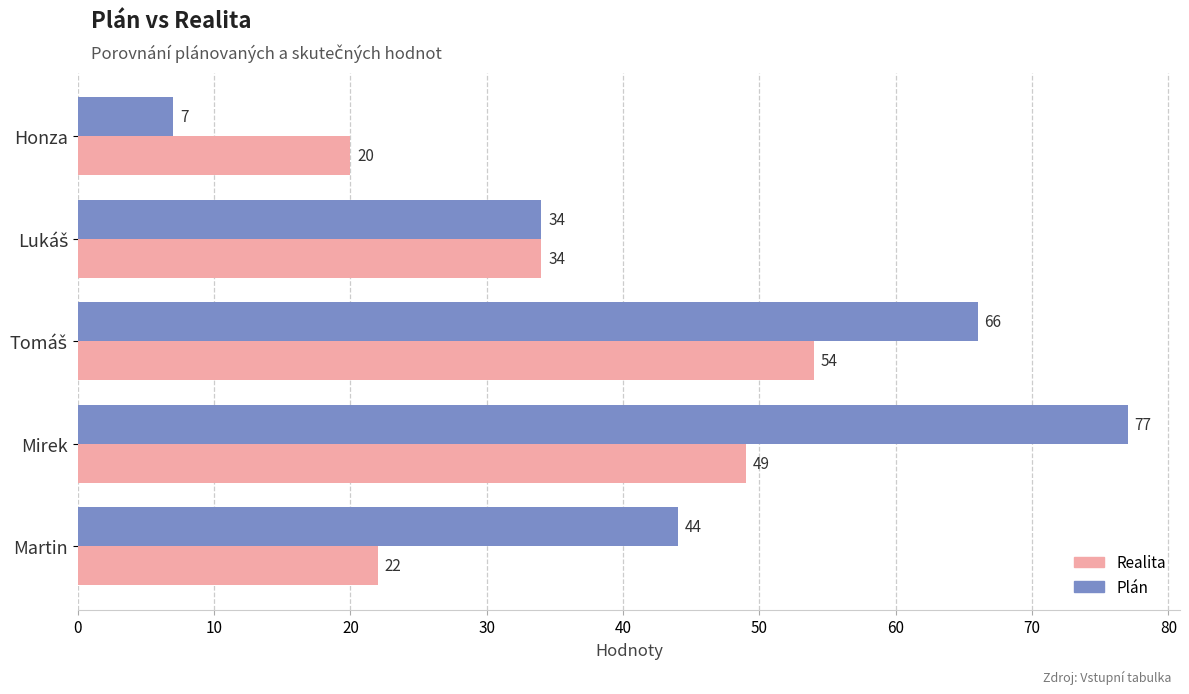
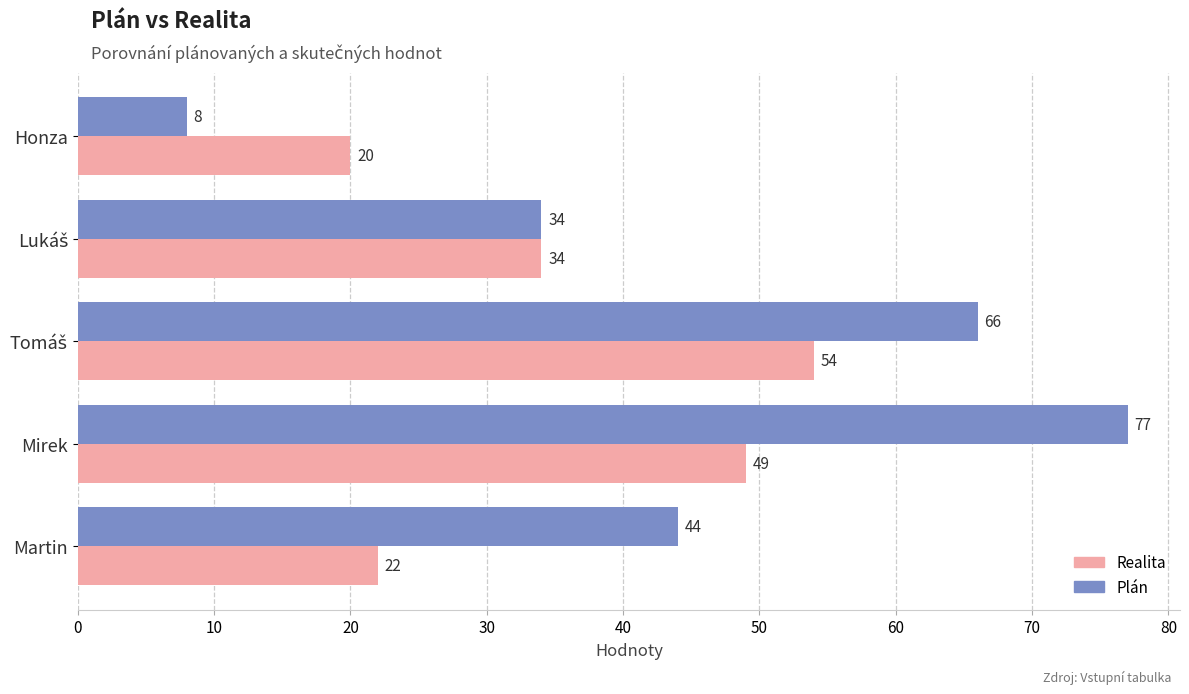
Plán, Honza: 7 -> 8
